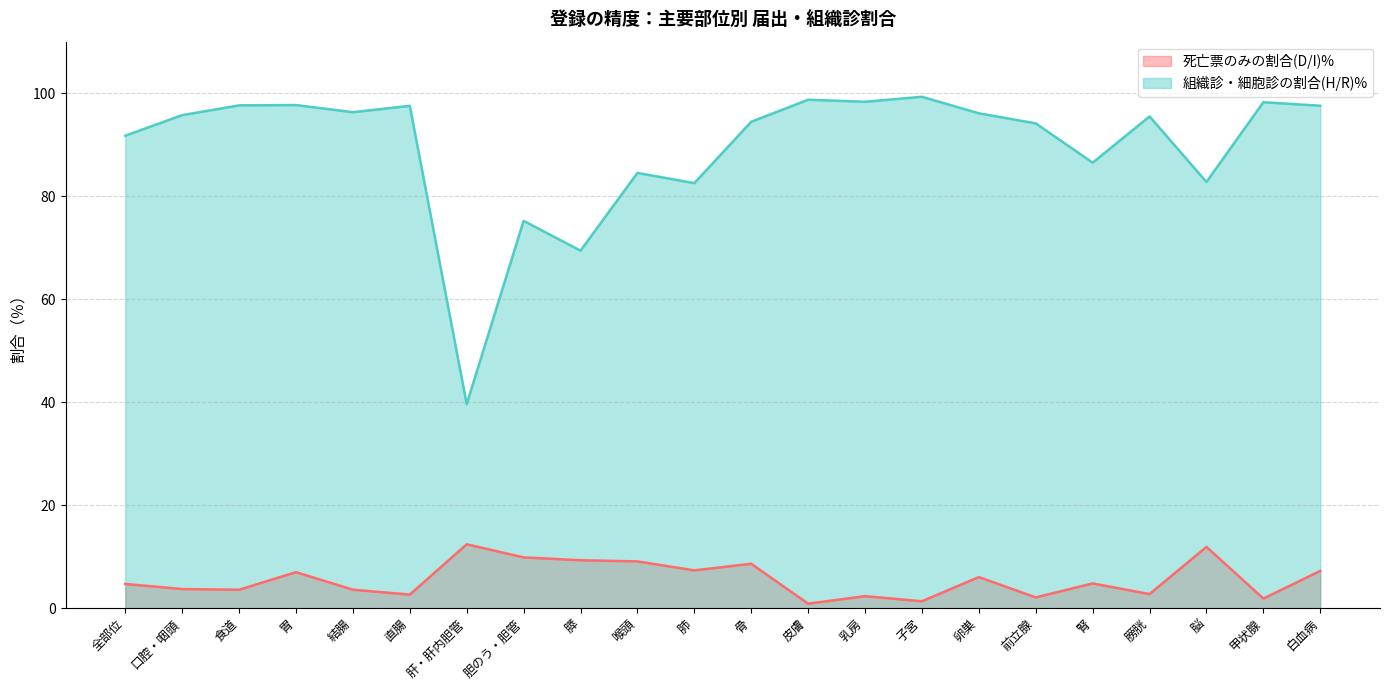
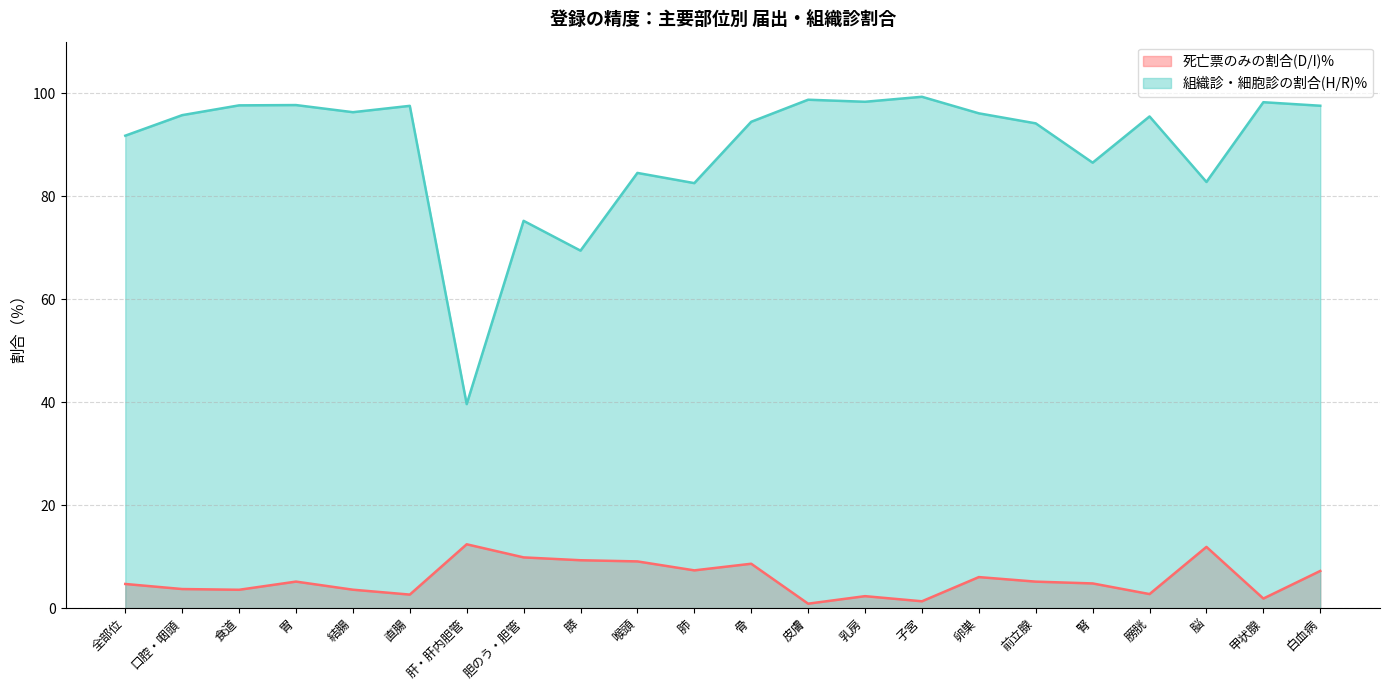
死亡票のみの割合(D/I)%, 胃: 7 -> 5
死亡票のみの割合(D/I)%, 前立腺: 2 -> 5
